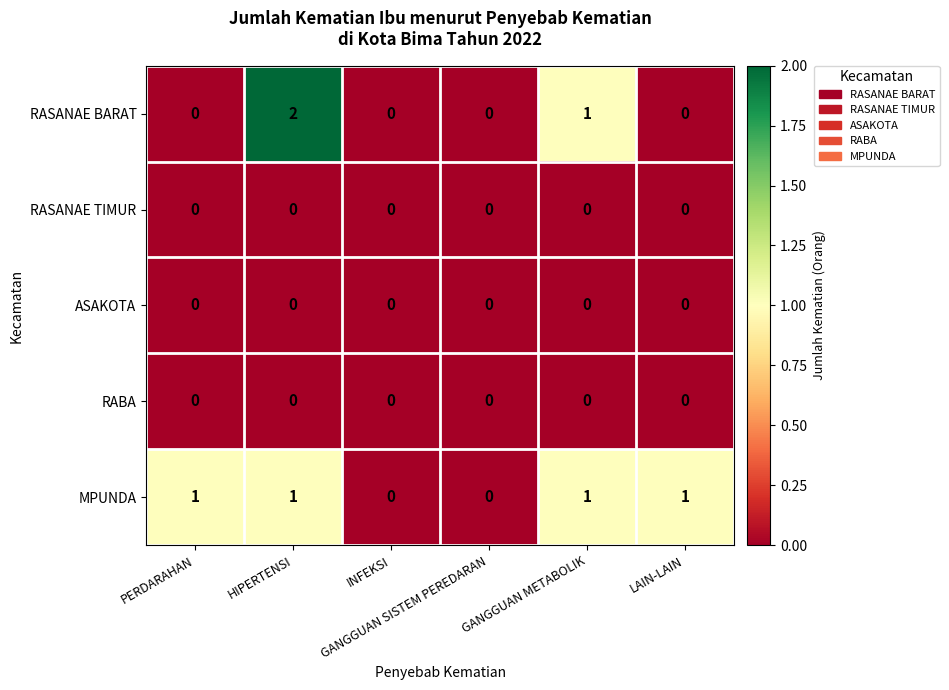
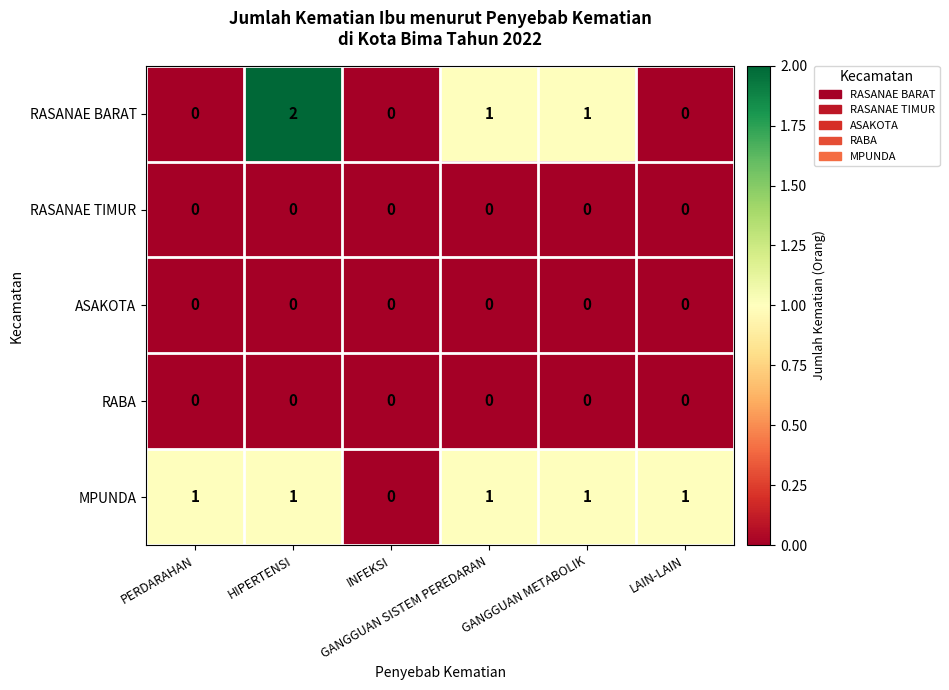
RASANAE BARAT, GANGGUAN SISTEM PEREDARAN: 0 -> 1
MPUNDA, GANGGUAN SISTEM PEREDARAN: 0 -> 1
